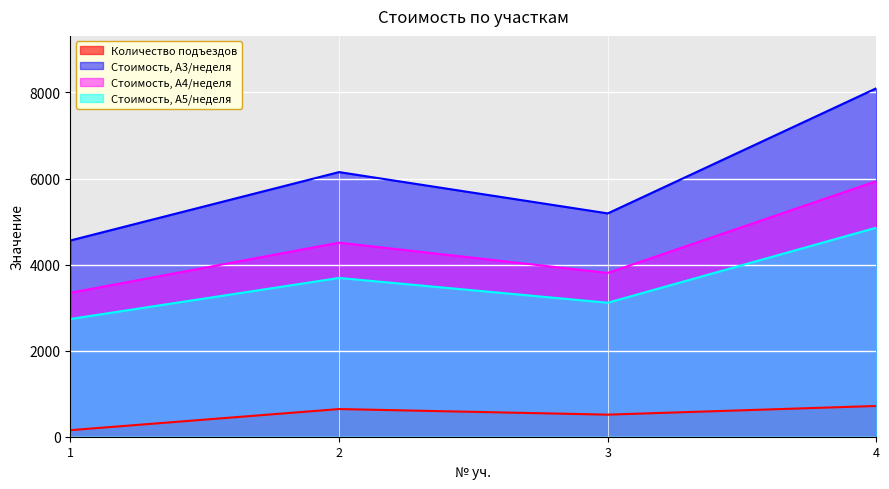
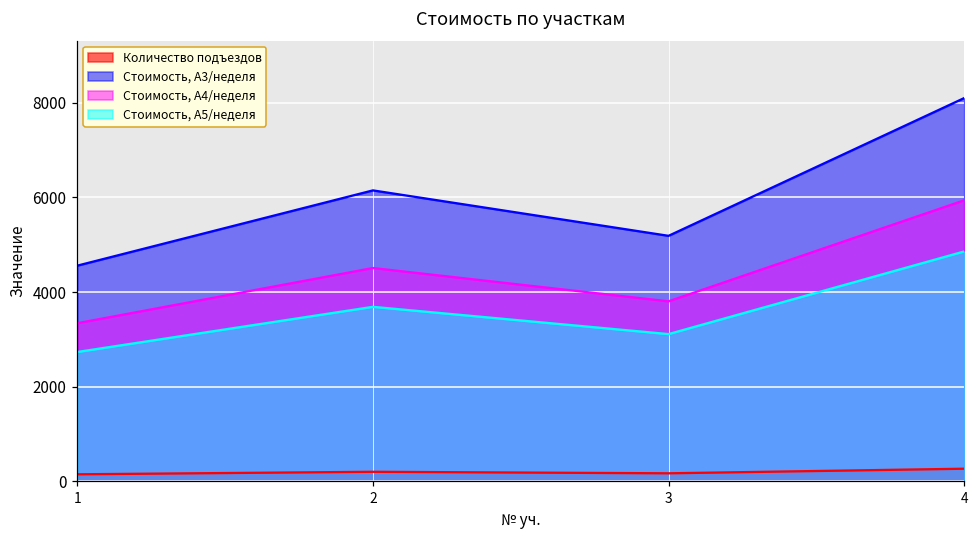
Количество подъездов, 2: 600 -> 200
Количество подъездов, 3: 500 -> 200
Количество подъездов, 4: 700 -> 300
